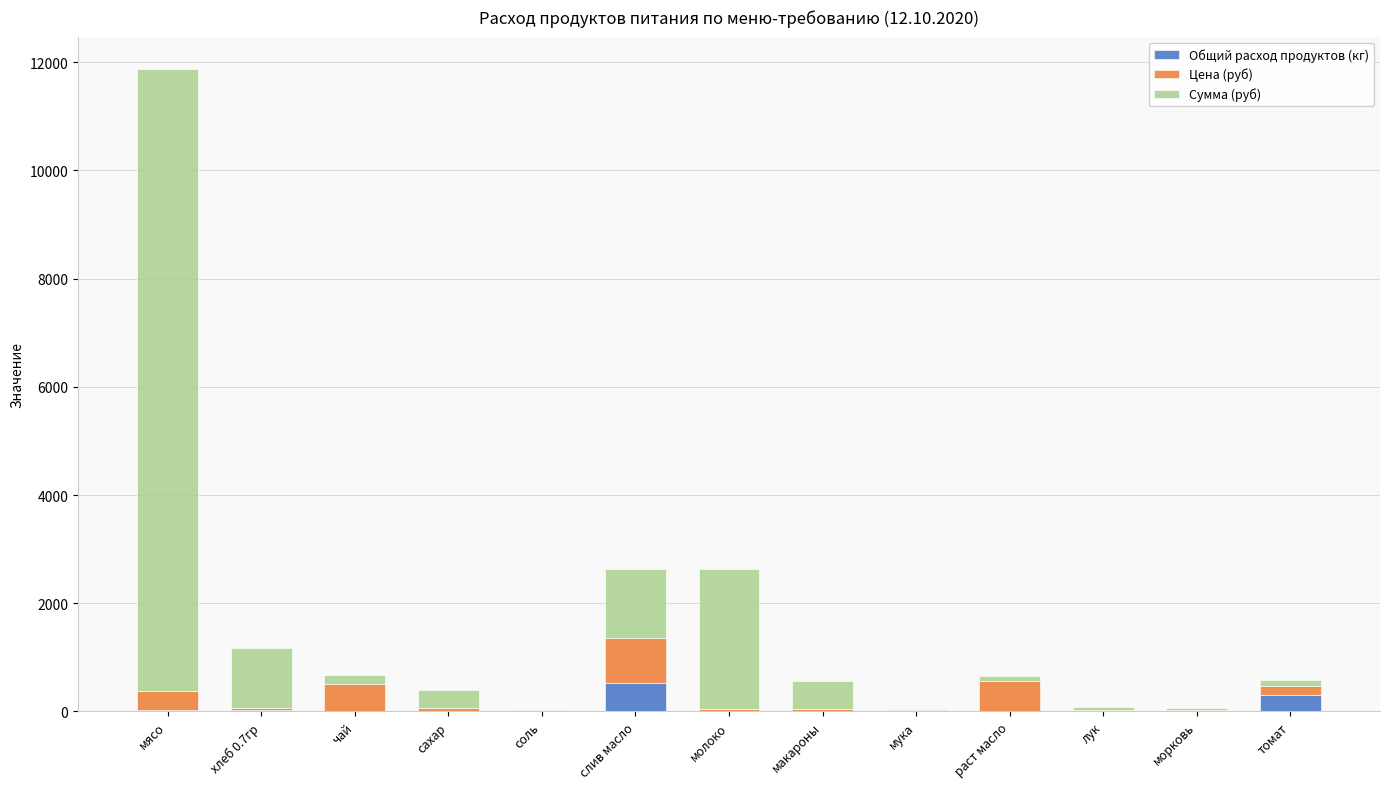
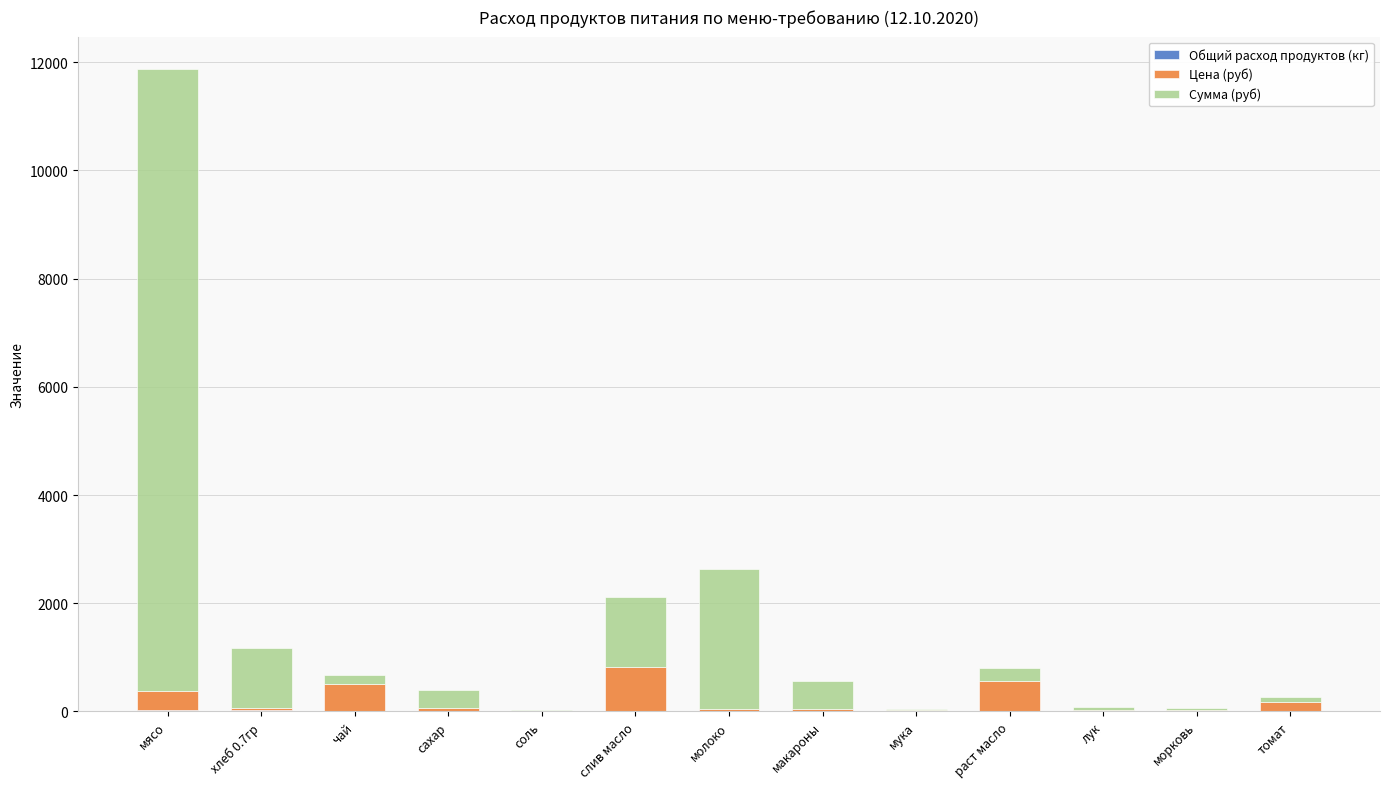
Общий расход продуктов (кг), слив масло: 500 -> 0
Сумма (руб), раст масло: 100 -> 300
Общий расход продуктов (кг), томат: 300 -> 0
